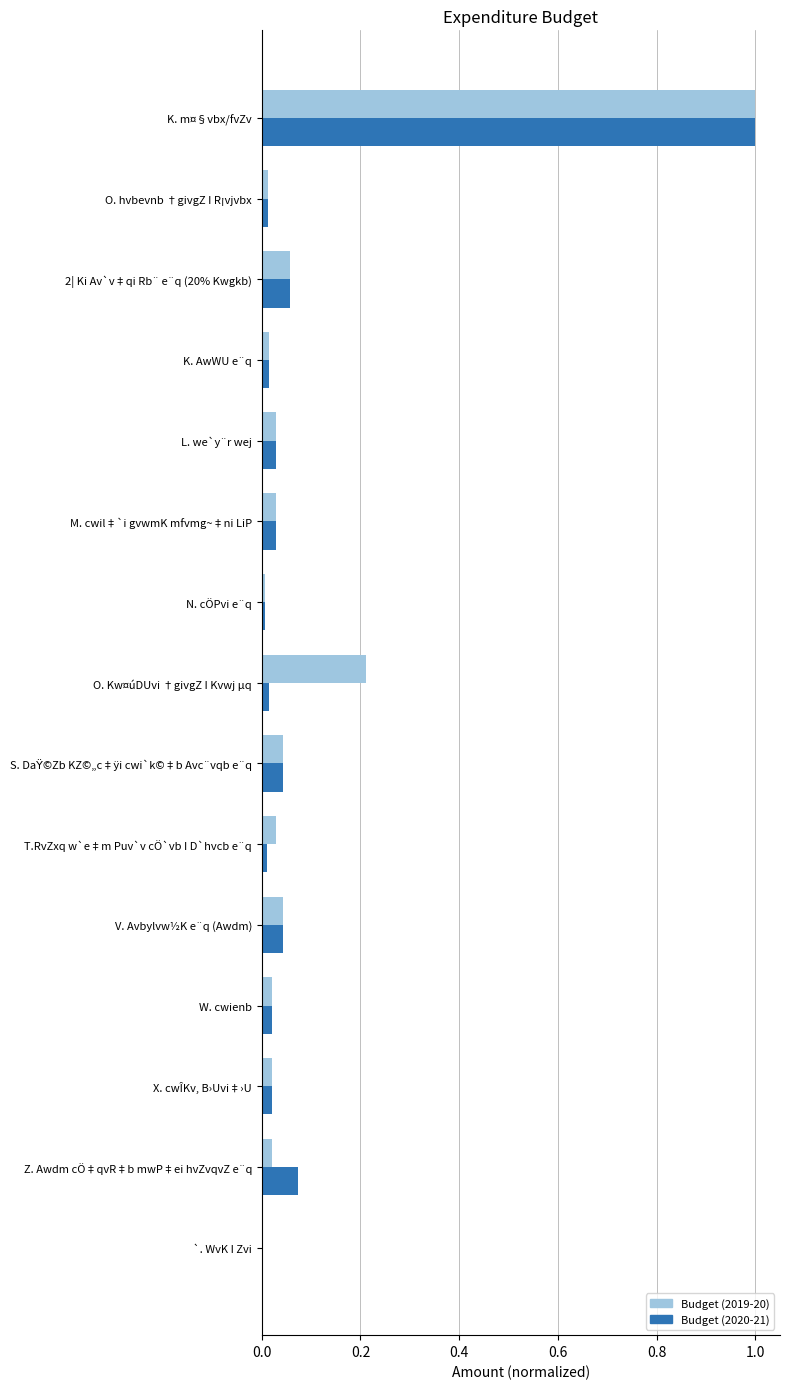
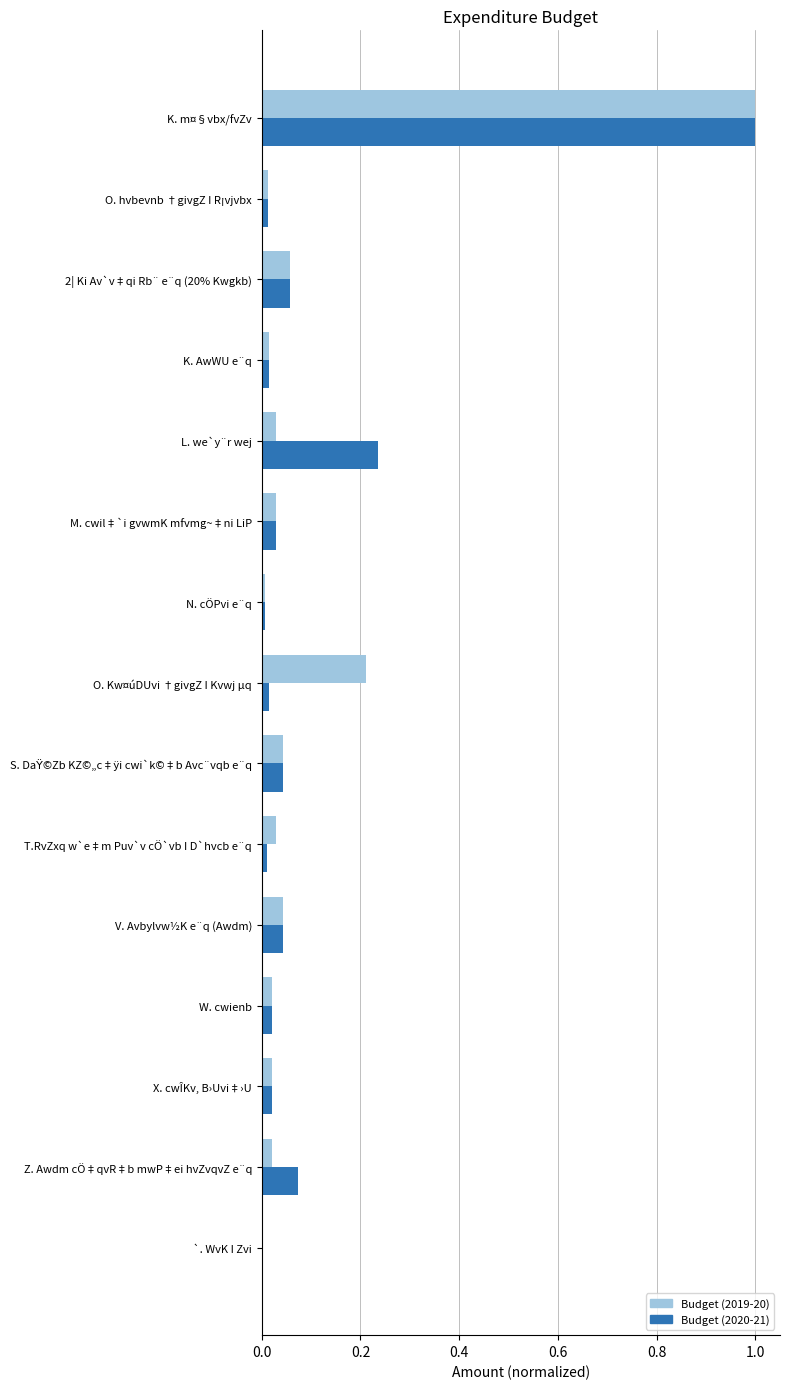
Budget (2020-21), L. we`y¨r wej: 0.03 -> 0.24
